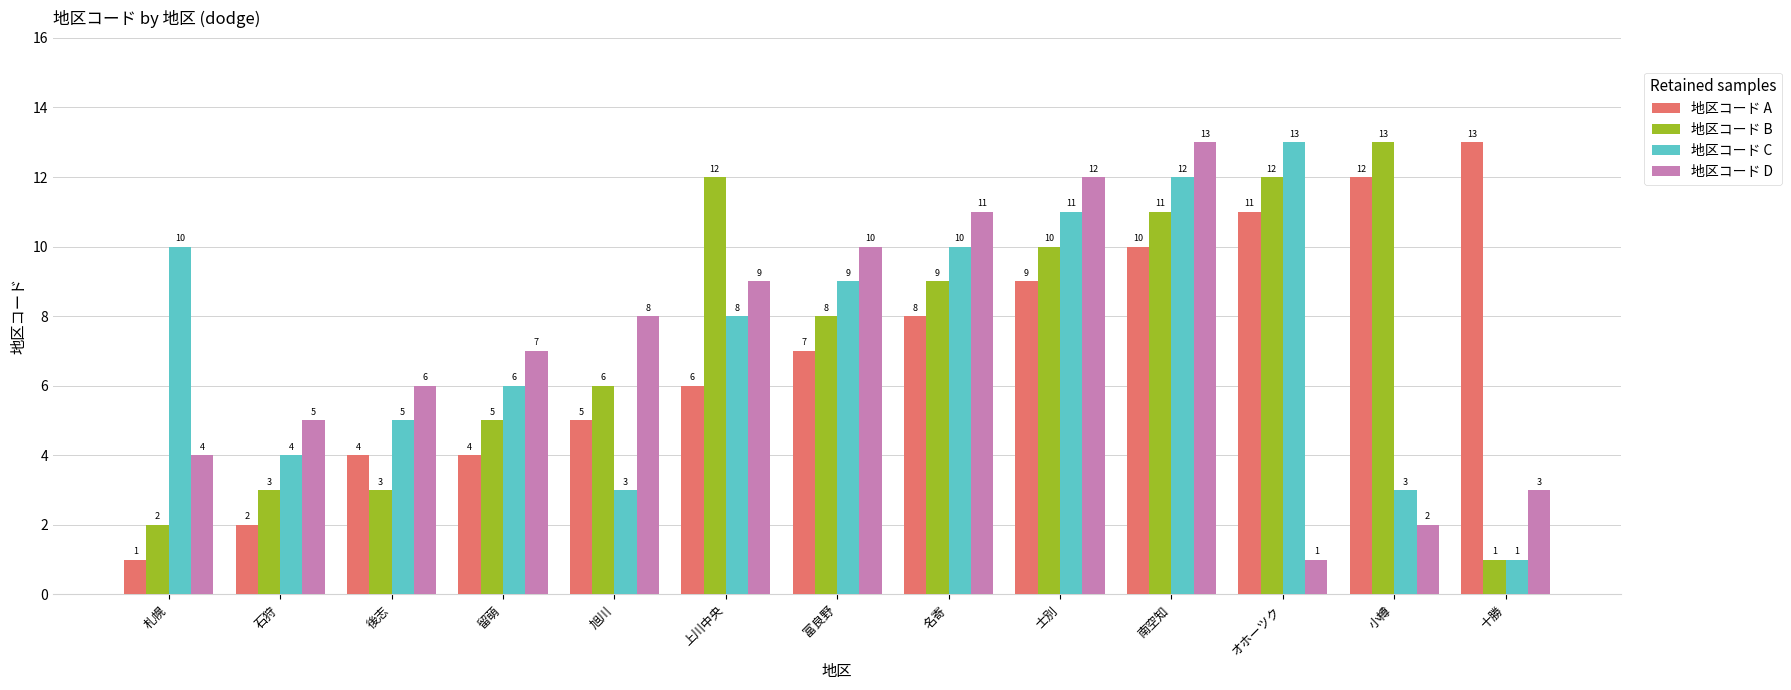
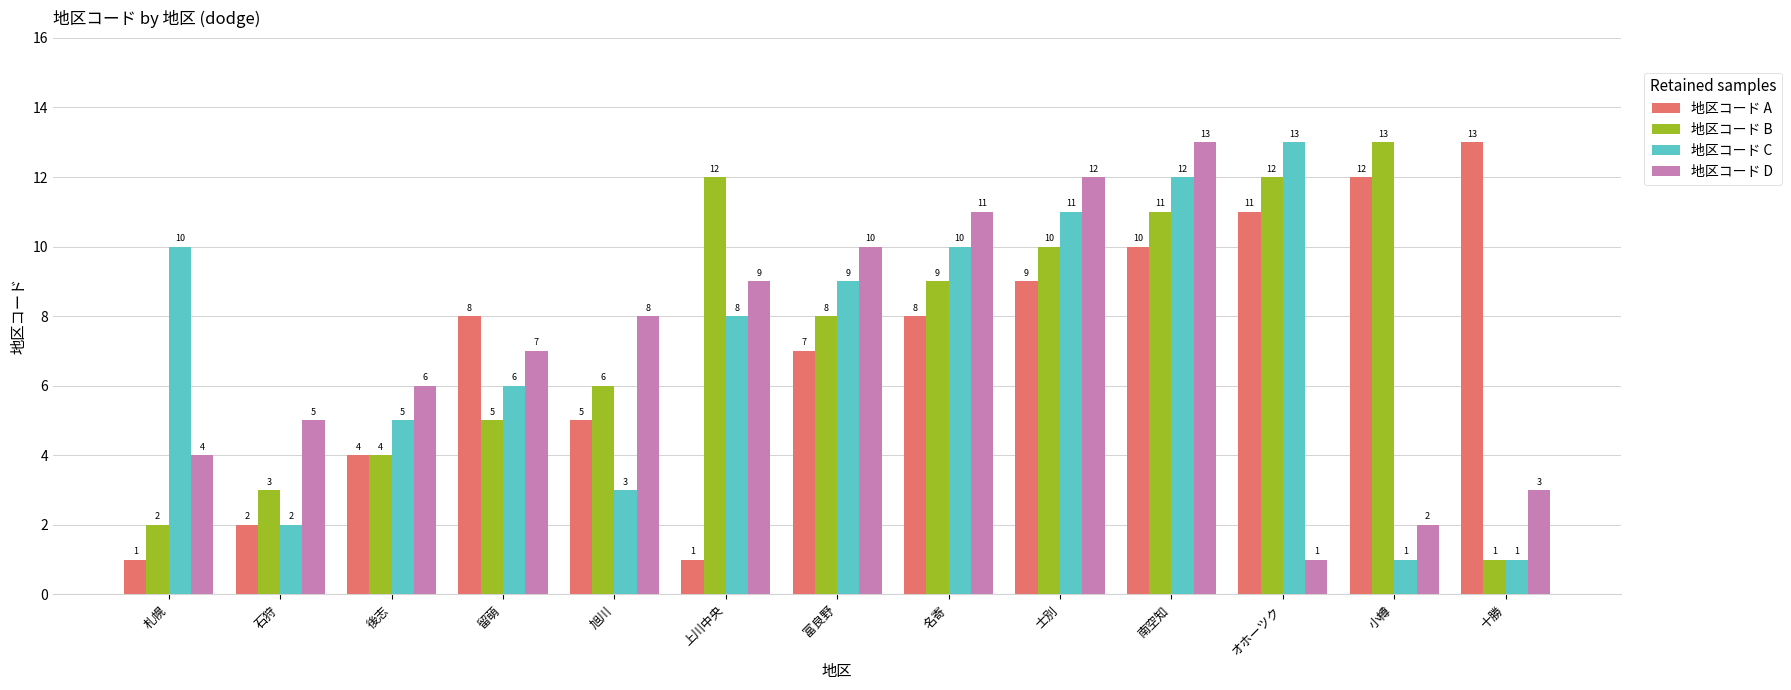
地区コード C, 石狩: 4 -> 2
地区コード B, 後志: 3 -> 4
地区コード A, 留萌: 4 -> 8
地区コード A, 上川中央: 6 -> 1
地区コード C, 小樽: 3 -> 1
